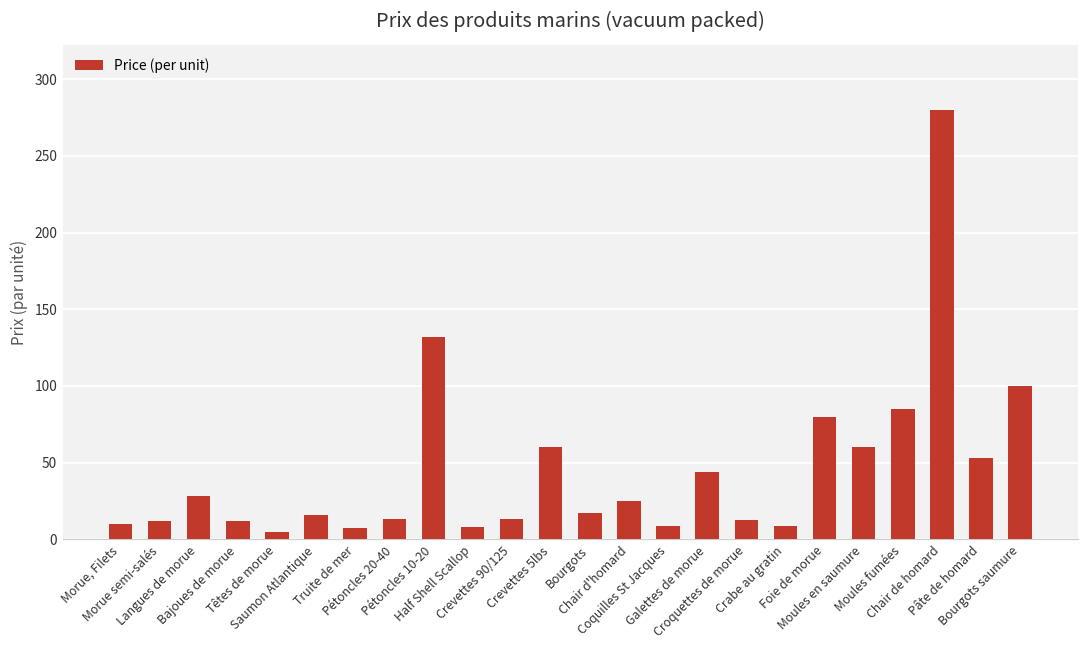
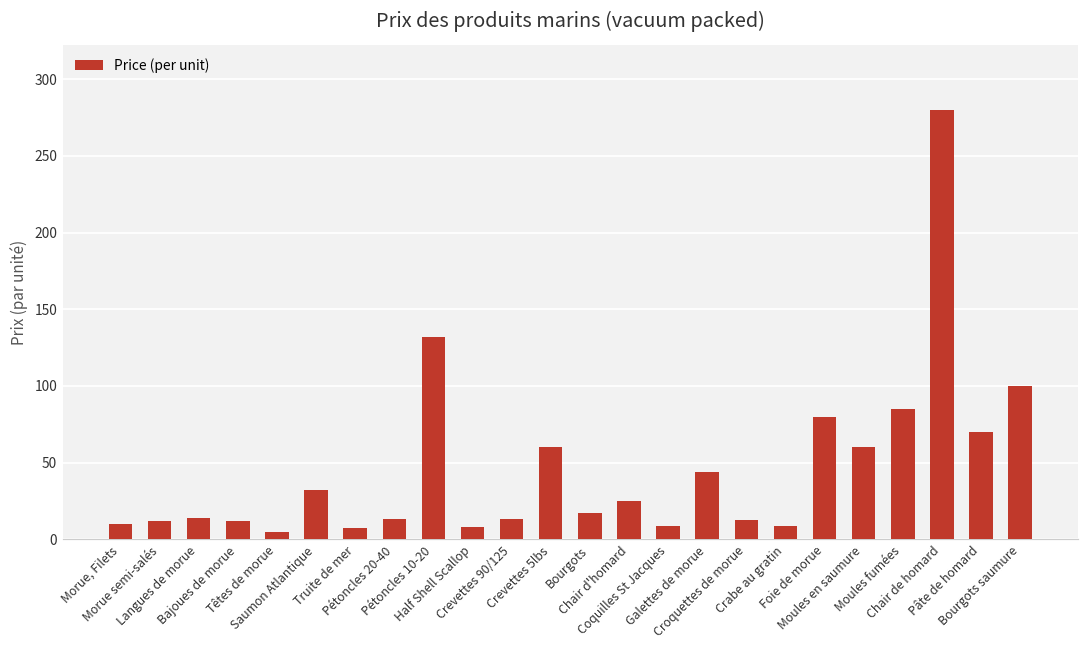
Langues de morue: 28 -> 14
Saumon Atlantique: 16 -> 32
Pâte de homard: 53 -> 70
